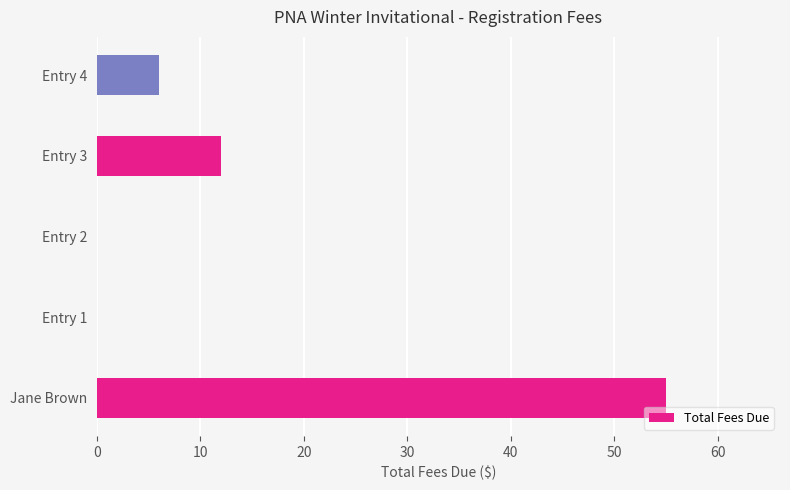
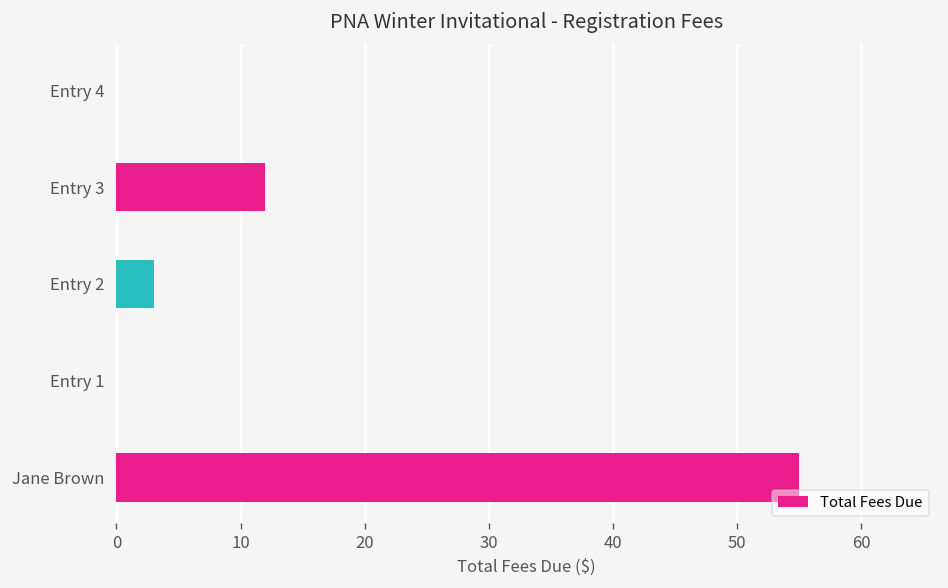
Entry 4: 6 -> 0
Entry 2: 0 -> 3
